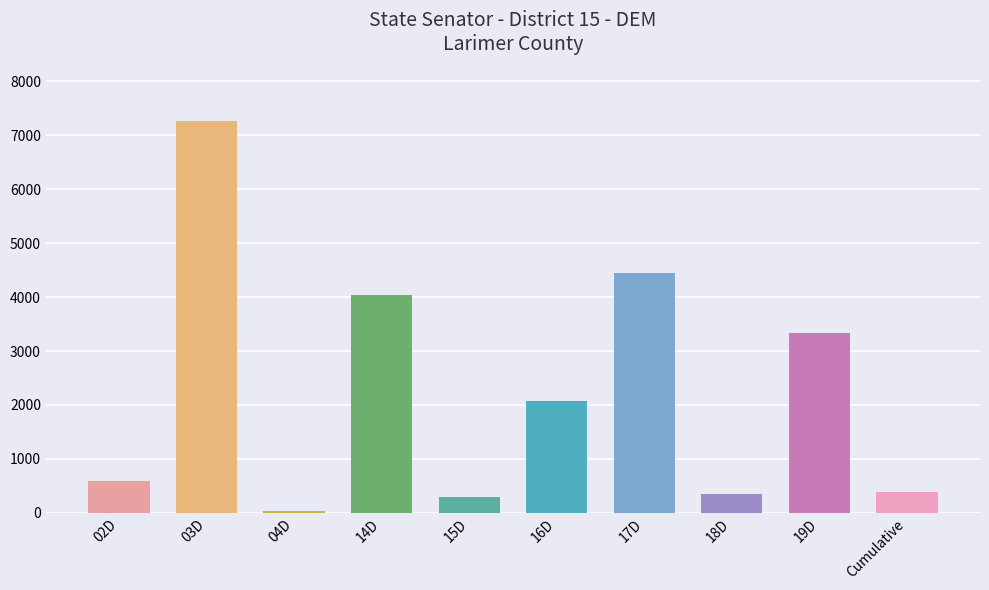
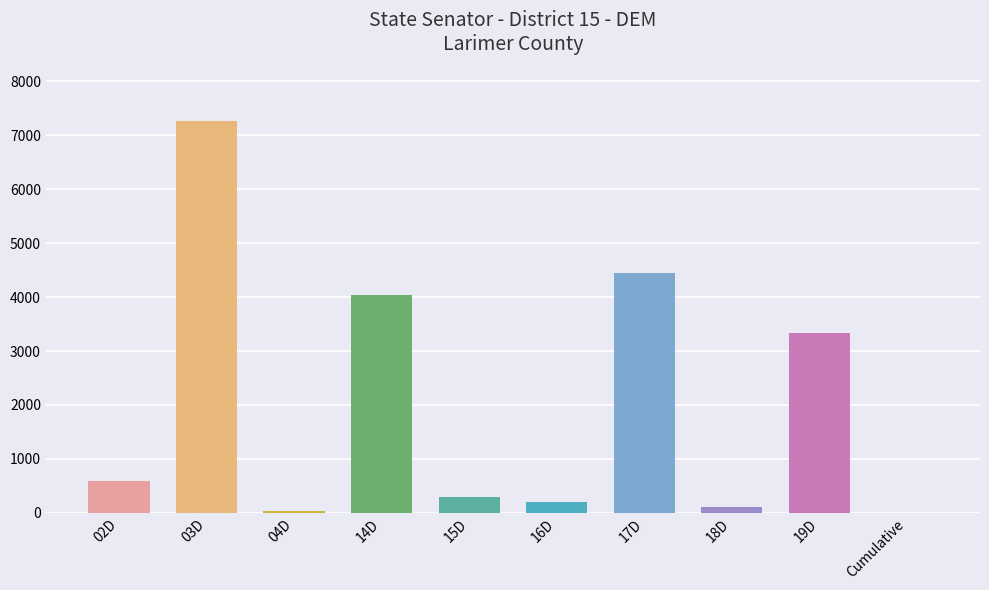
16D: 2100 -> 200
18D: 300 -> 100
Cumulative: 400 -> 0
